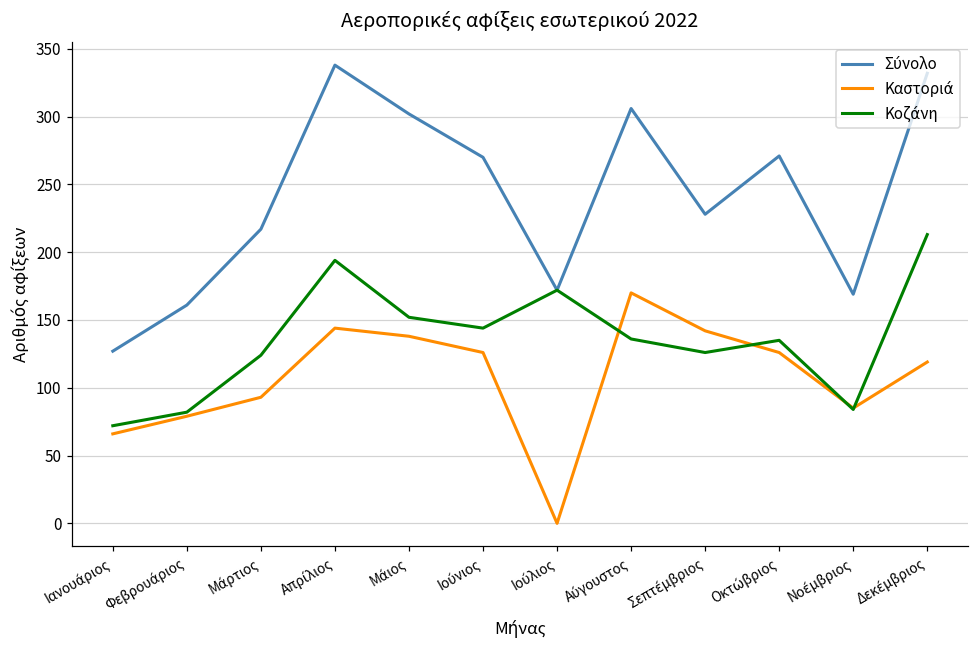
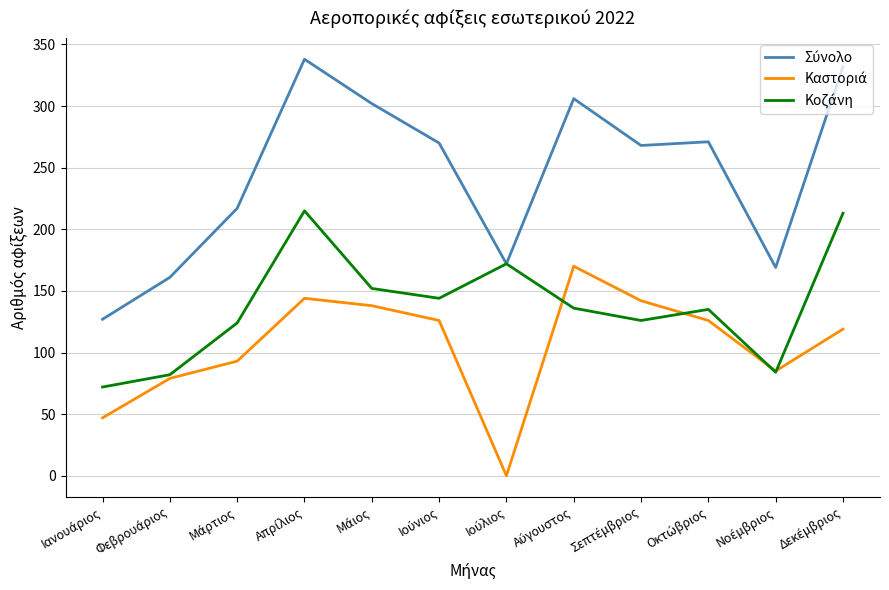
Καστοριά, Ιανουάριος: 66 -> 47
Κοζάνη, Απρίλιος: 194 -> 215
Σύνολο, Σεπτέμβριος: 228 -> 268
